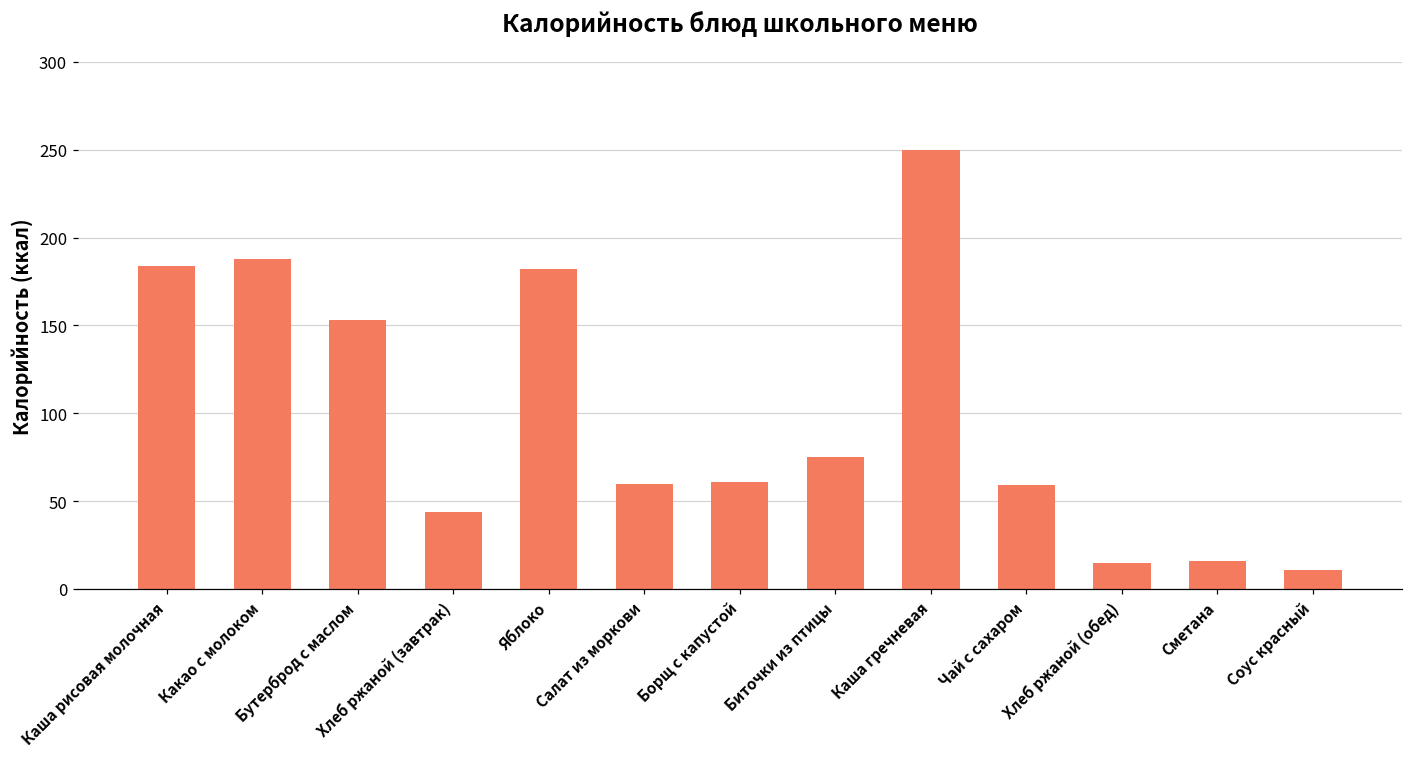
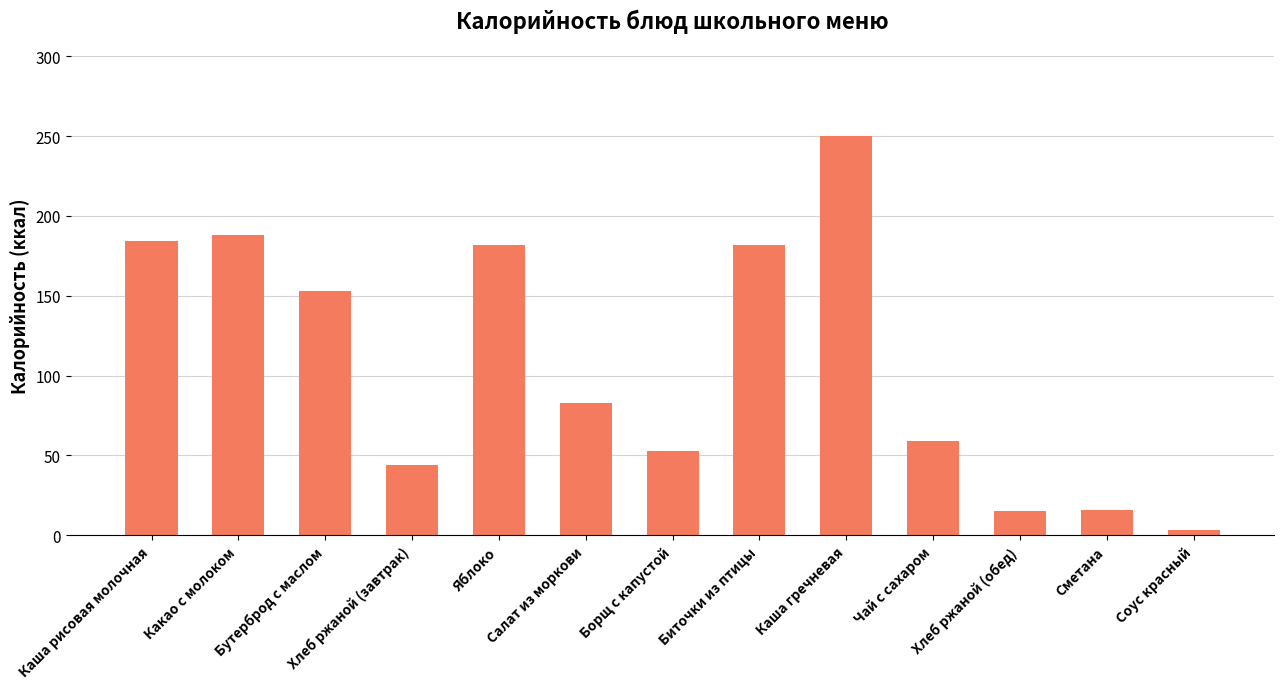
Салат из моркови: 60 -> 83
Борщ с капустой: 61 -> 53
Биточки из птицы: 75 -> 182
Соус красный: 11 -> 3
